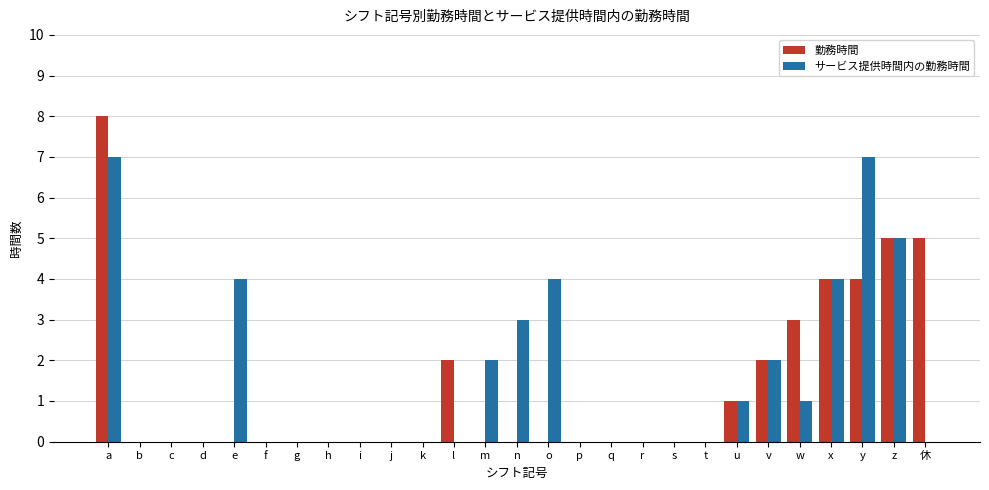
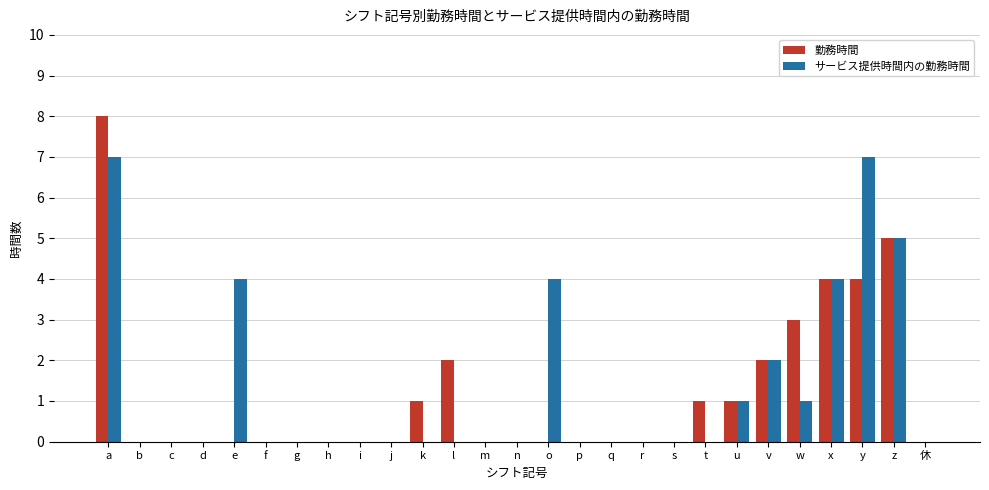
勤務時間, k: 0 -> 1
サービス提供時間内の勤務時間, m: 2 -> 0
サービス提供時間内の勤務時間, n: 3 -> 0
勤務時間, t: 0 -> 1
勤務時間, 休: 5 -> 0
